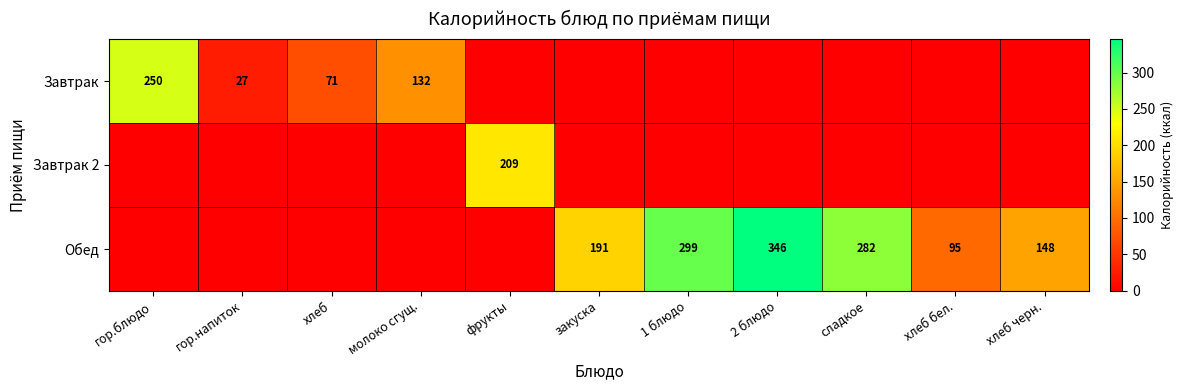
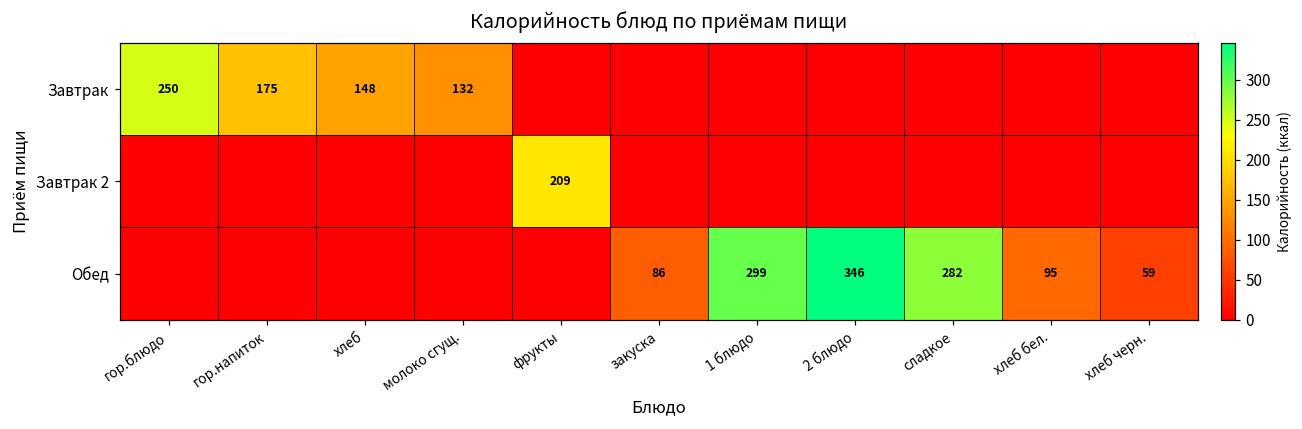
Завтрак, гор.напиток: 27 -> 175
Завтрак, хлеб: 71 -> 148
Обед, закуска: 191 -> 86
Обед, хлеб черн.: 148 -> 59
